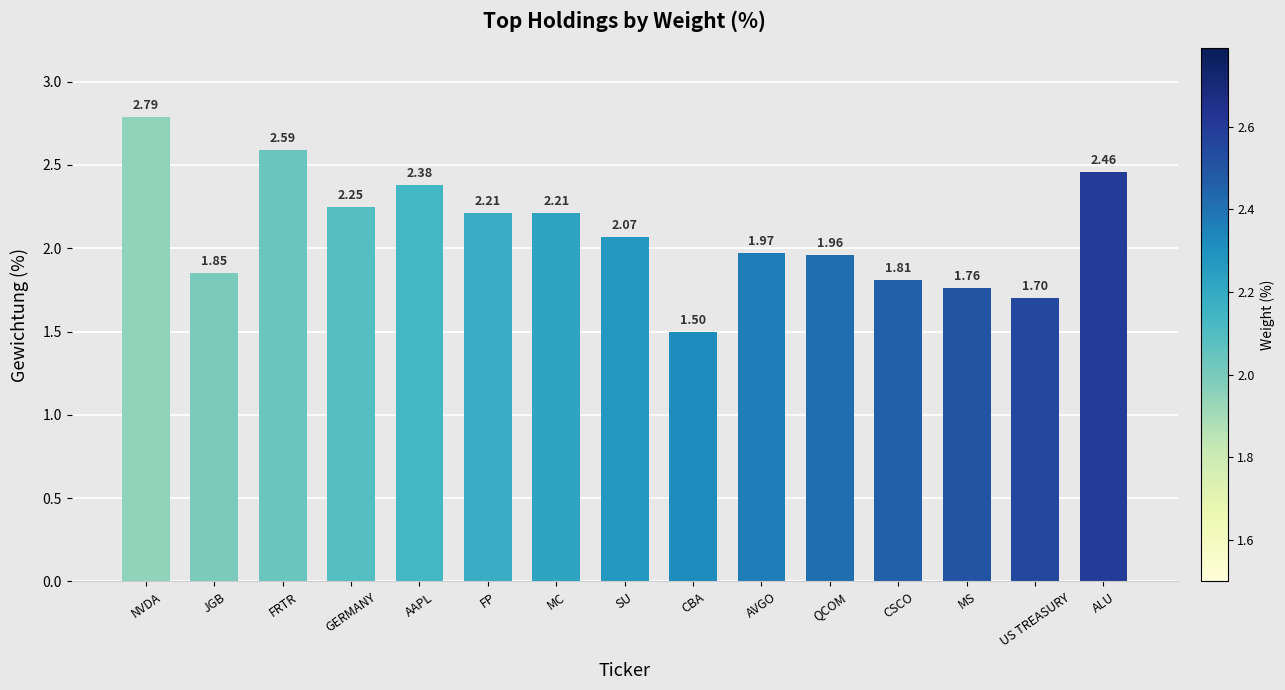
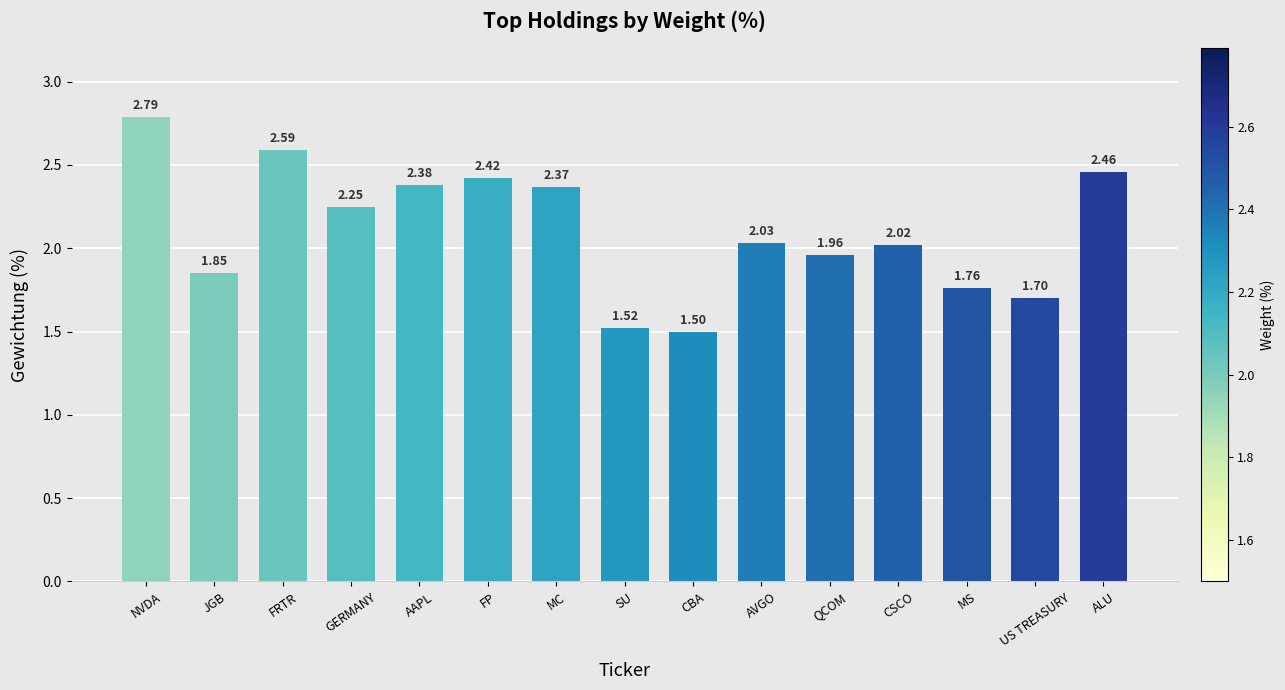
FP: 2.21 -> 2.42
MC: 2.21 -> 2.37
SU: 2.07 -> 1.52
AVGO: 1.97 -> 2.03
CSCO: 1.81 -> 2.02
